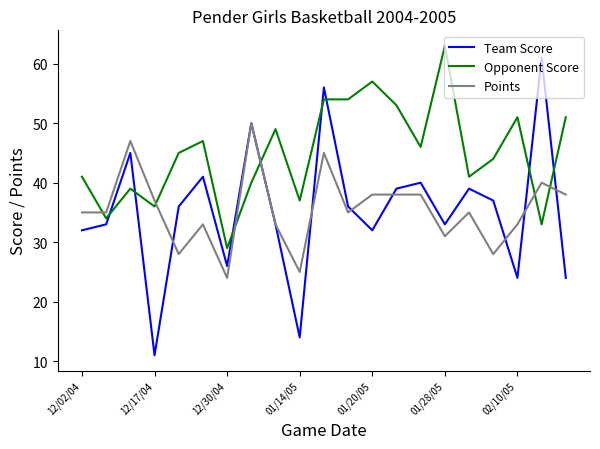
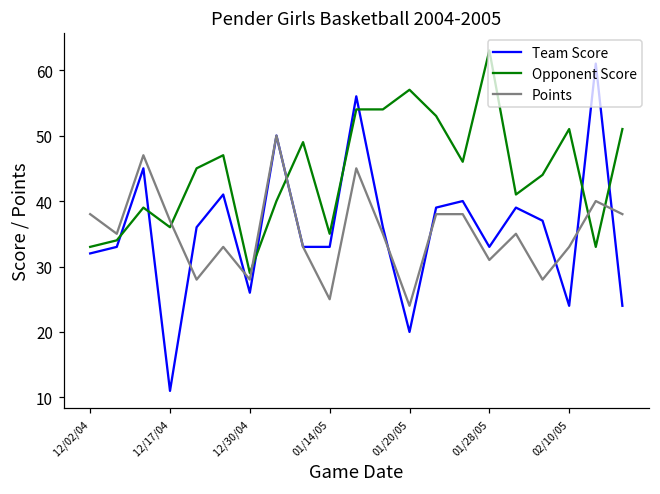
Opponent Score, 12/02/04: 41 -> 33
Points, 12/02/04: 35 -> 38
Points, 12/30/04: 24 -> 28
Team Score, 01/14/05: 14 -> 33
Opponent Score, 01/14/05: 37 -> 35
Team Score, 01/20/05: 32 -> 20
Points, 01/20/05: 38 -> 24
